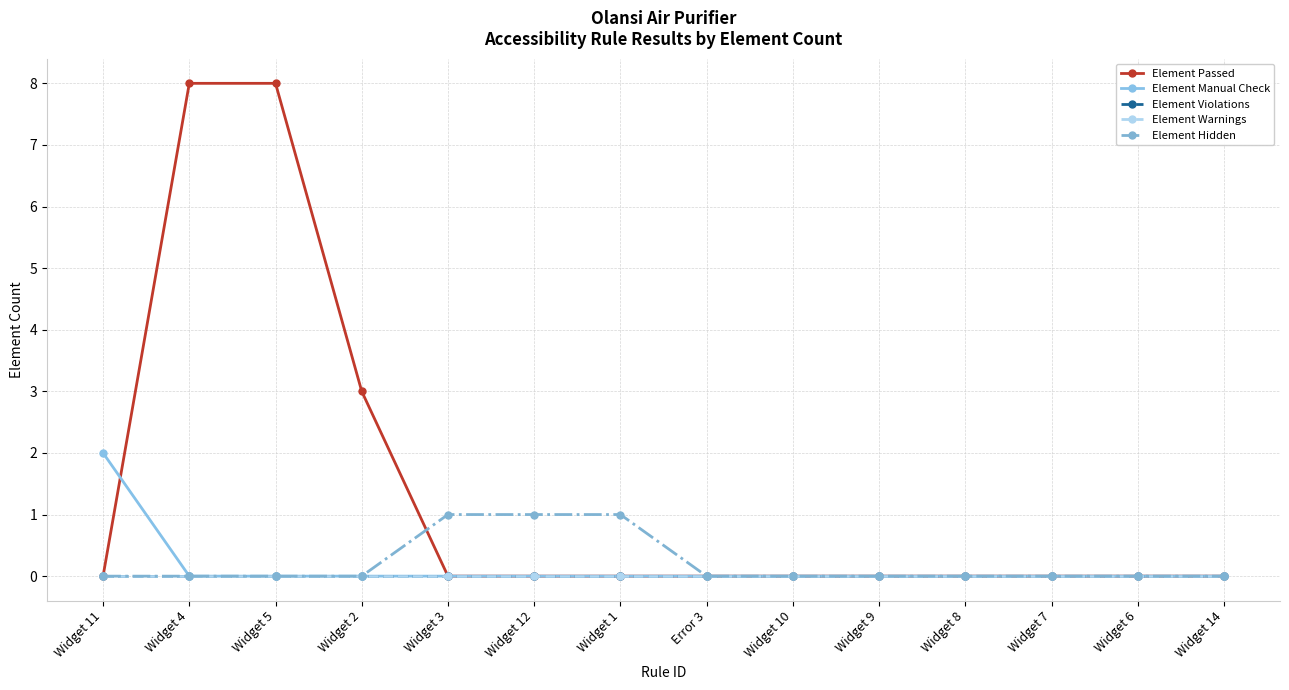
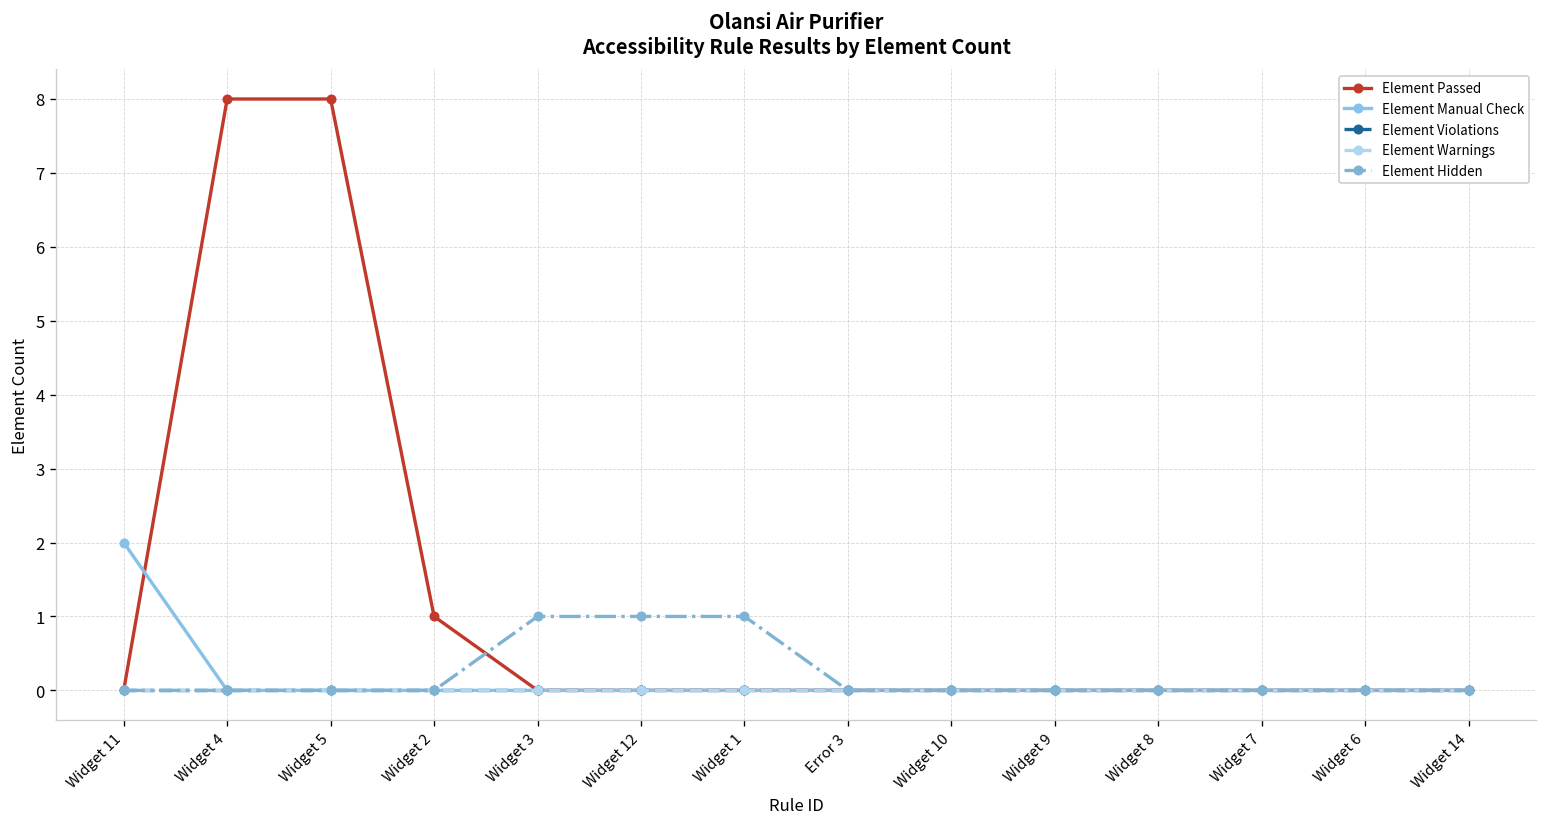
Element Passed, Widget 2: 3 -> 1
